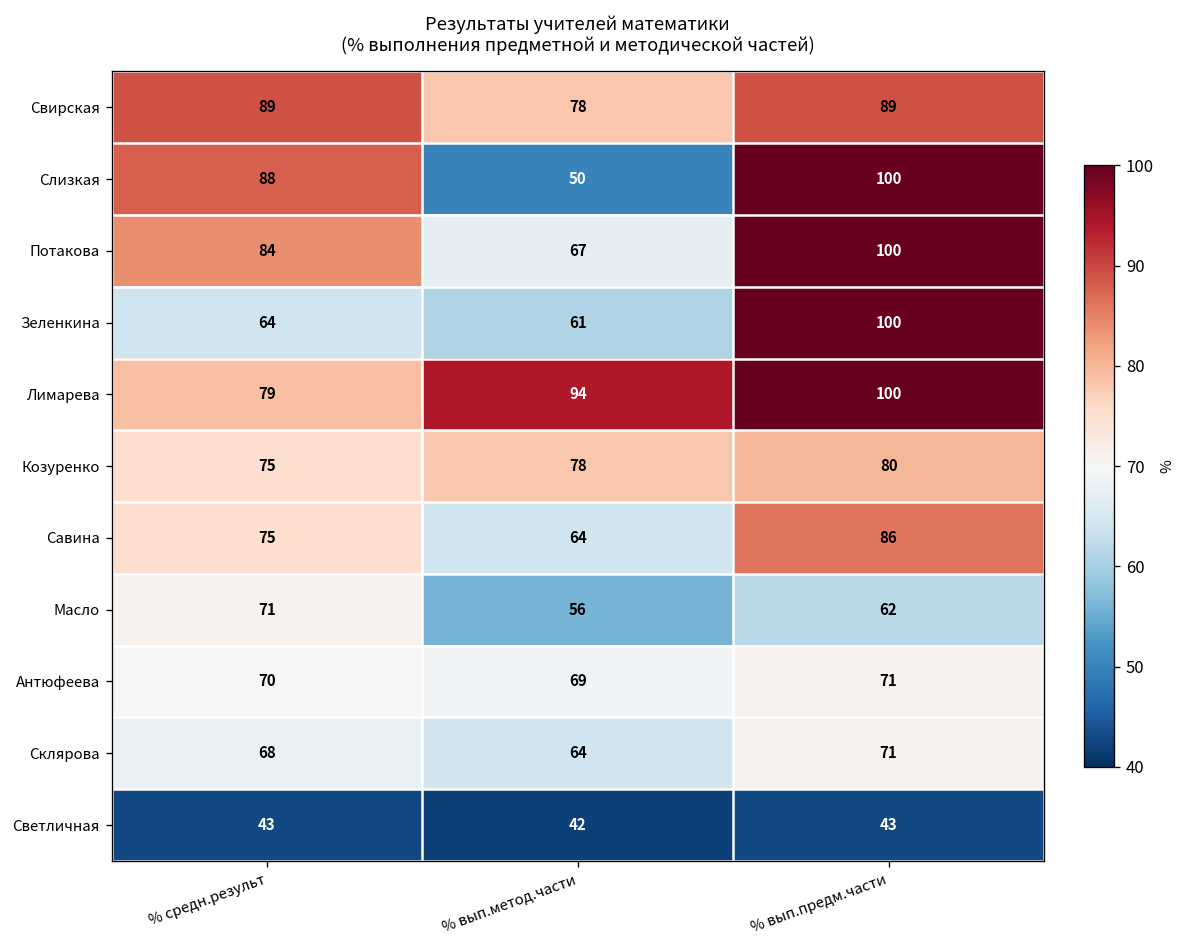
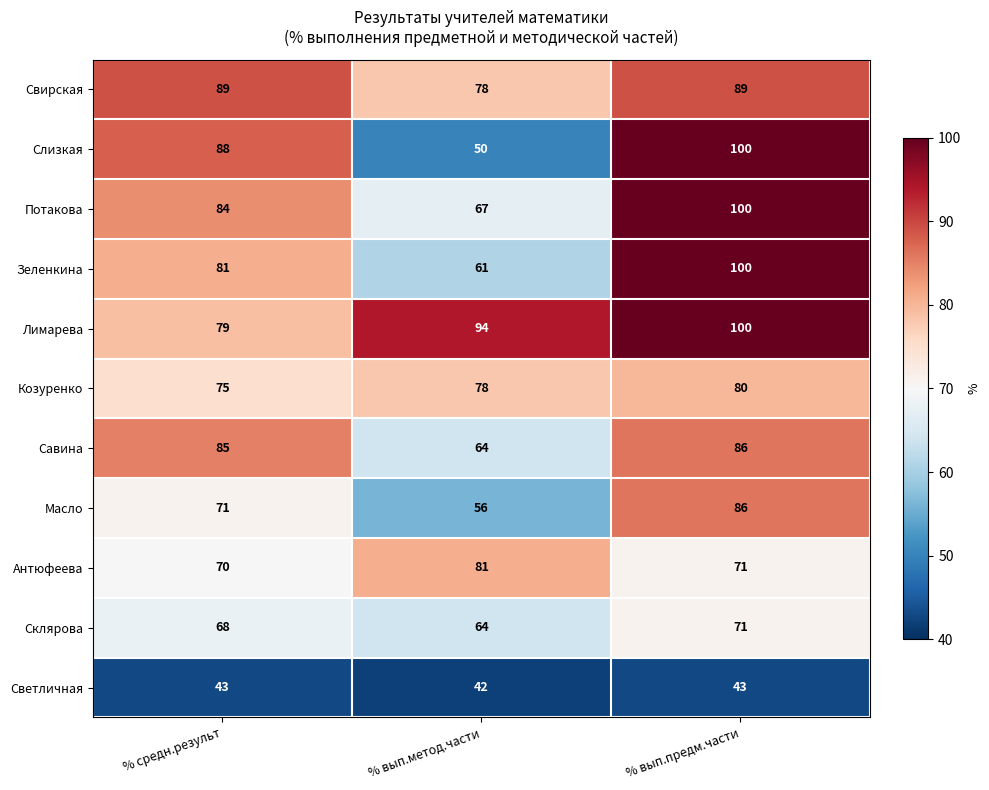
Зеленкина, % средн.результ: 64 -> 81
Савина, % средн.результ: 75 -> 85
Масло, % вып.предм.части: 62 -> 86
Антюфеева, % вып.метод.части: 69 -> 81
